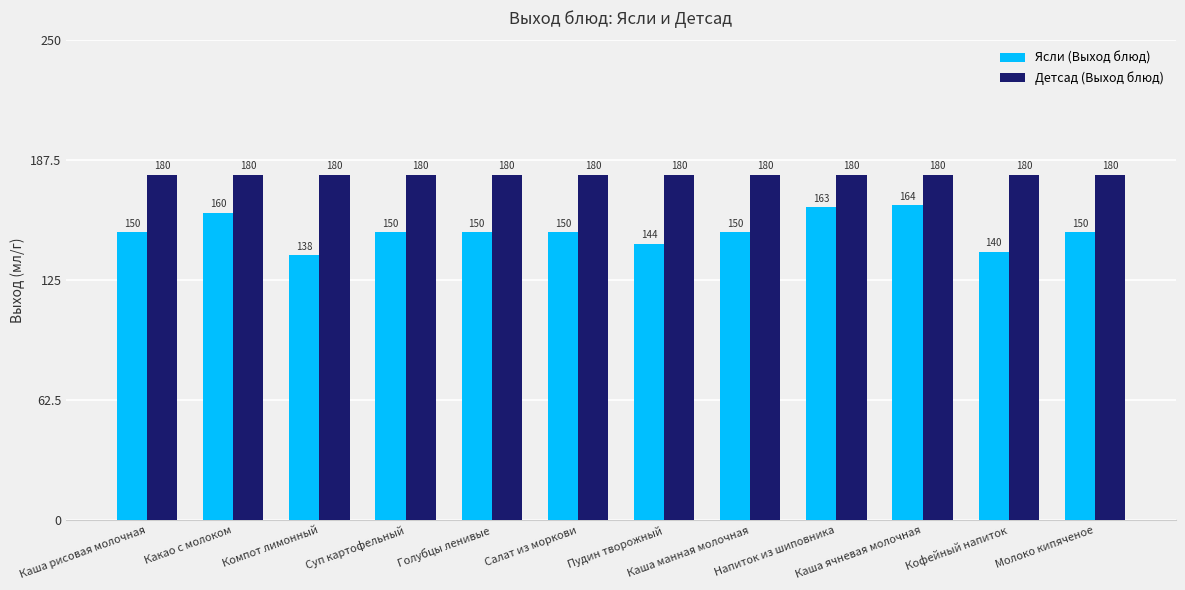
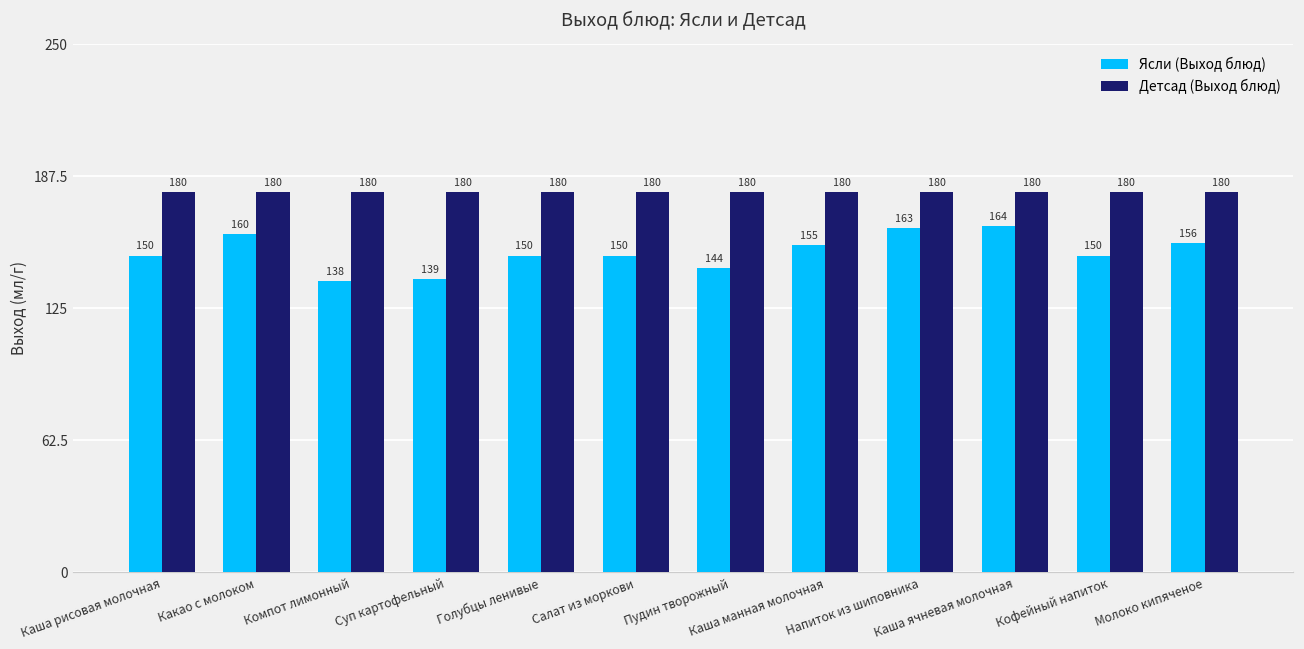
Ясли (Выход блюд), Суп картофельный: 150 -> 139
Ясли (Выход блюд), Каша манная молочная: 150 -> 155
Ясли (Выход блюд), Кофейный напиток: 140 -> 150
Ясли (Выход блюд), Молоко кипяченое: 150 -> 156
